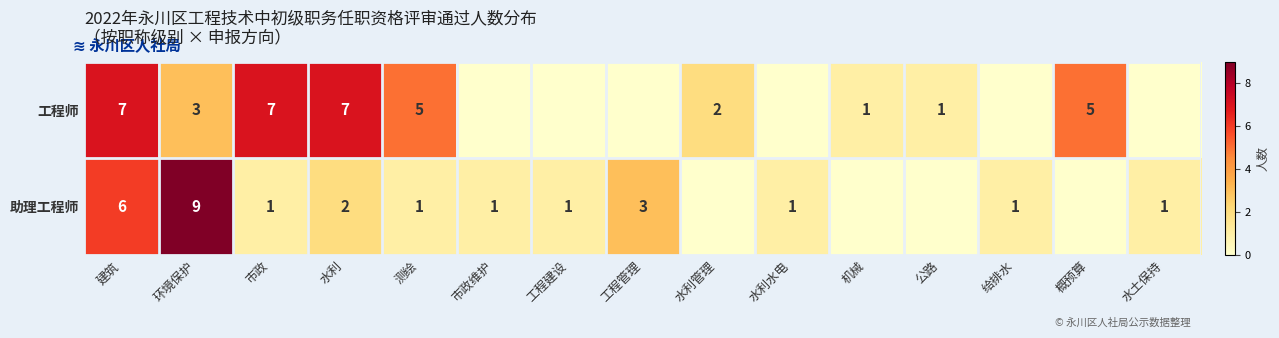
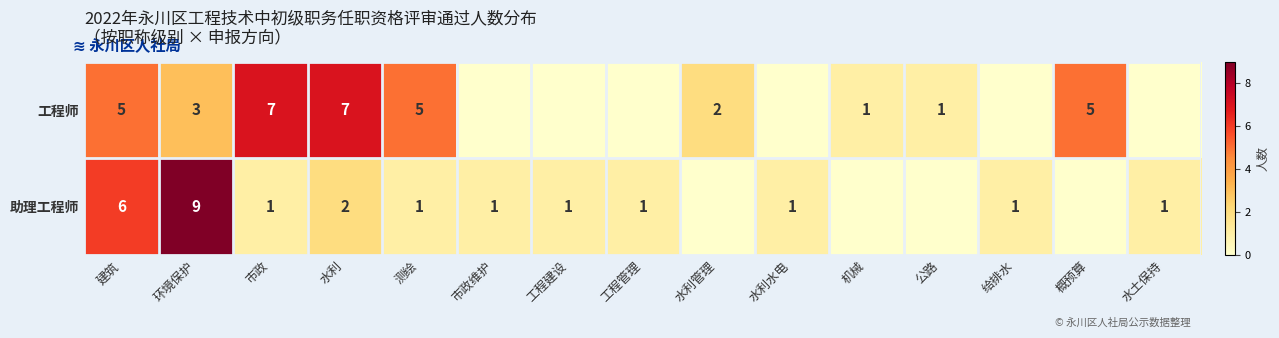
工程师, 建筑: 7 -> 5
助理工程师, 工程管理: 3 -> 1
